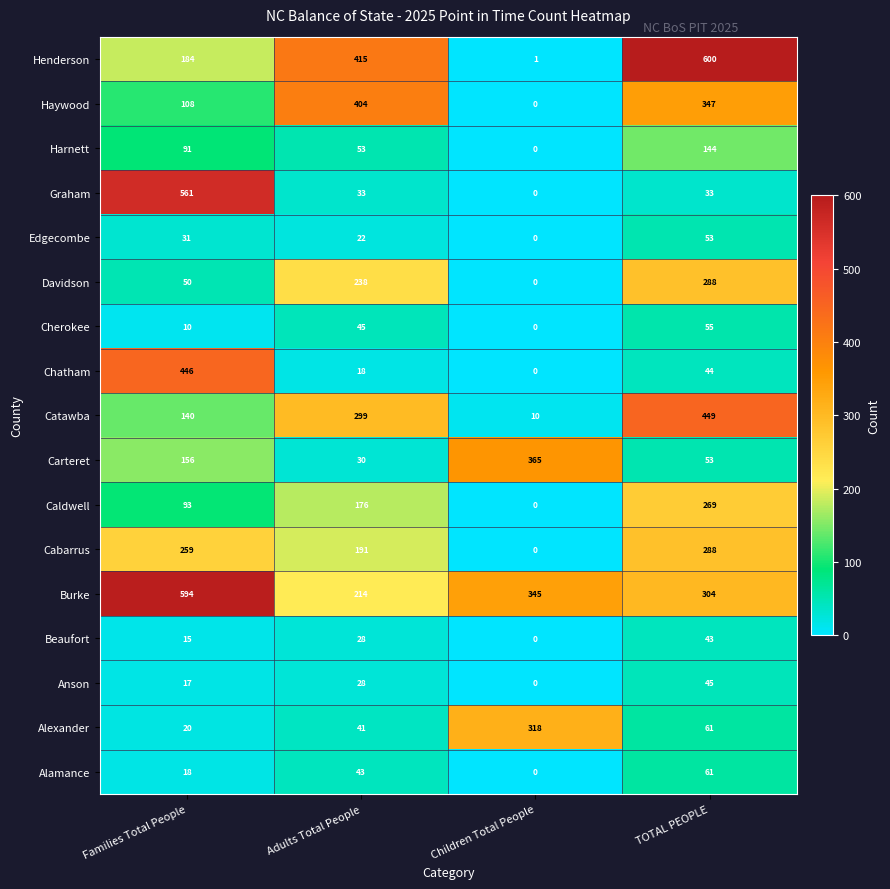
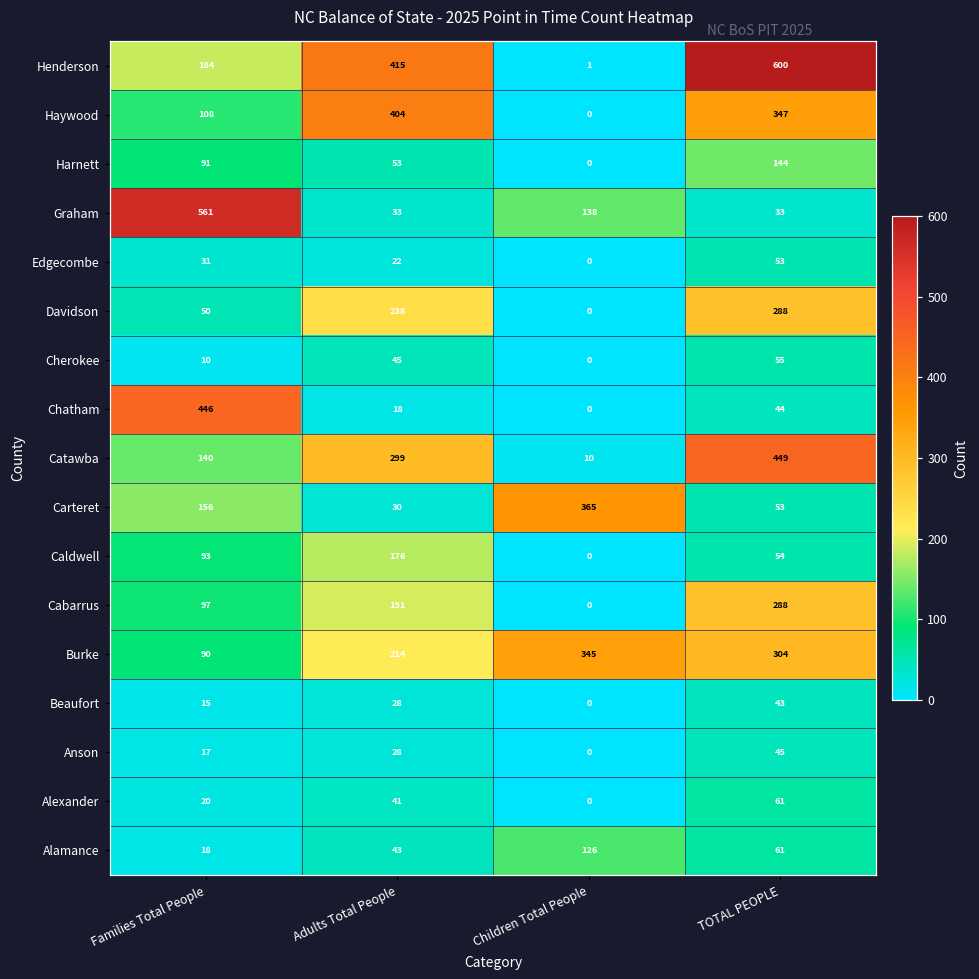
Graham, Children Total People: 0 -> 138
Caldwell, TOTAL PEOPLE: 269 -> 54
Cabarrus, Families Total People: 259 -> 97
Burke, Families Total People: 594 -> 90
Alexander, Children Total People: 318 -> 0
Alamance, Children Total People: 0 -> 126
